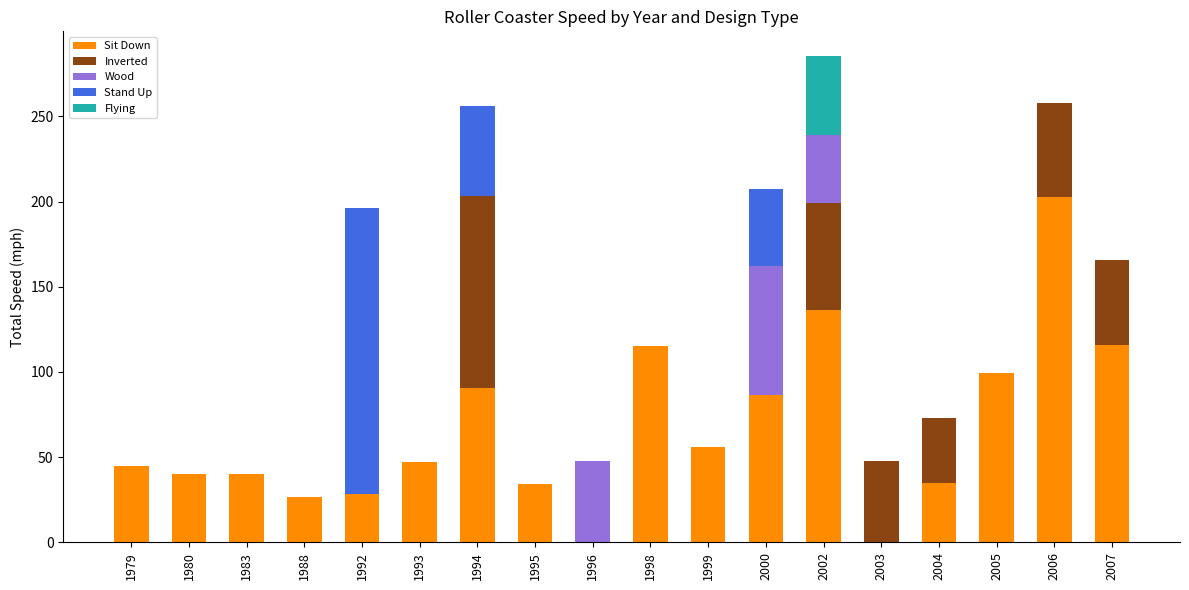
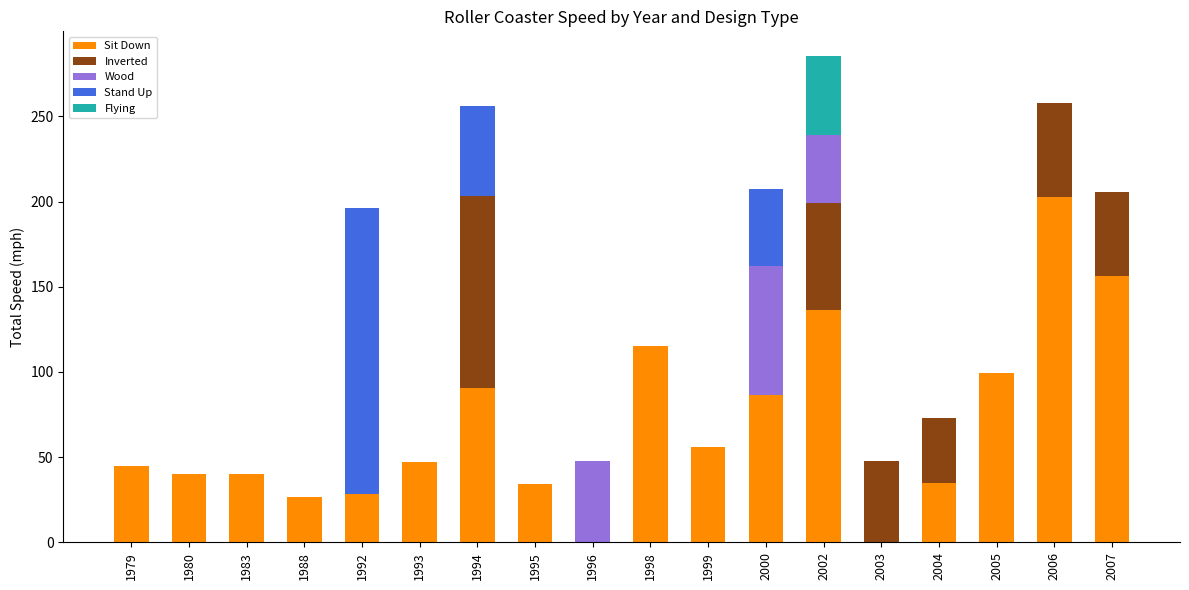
Sit Down, 2007: 116 -> 156
